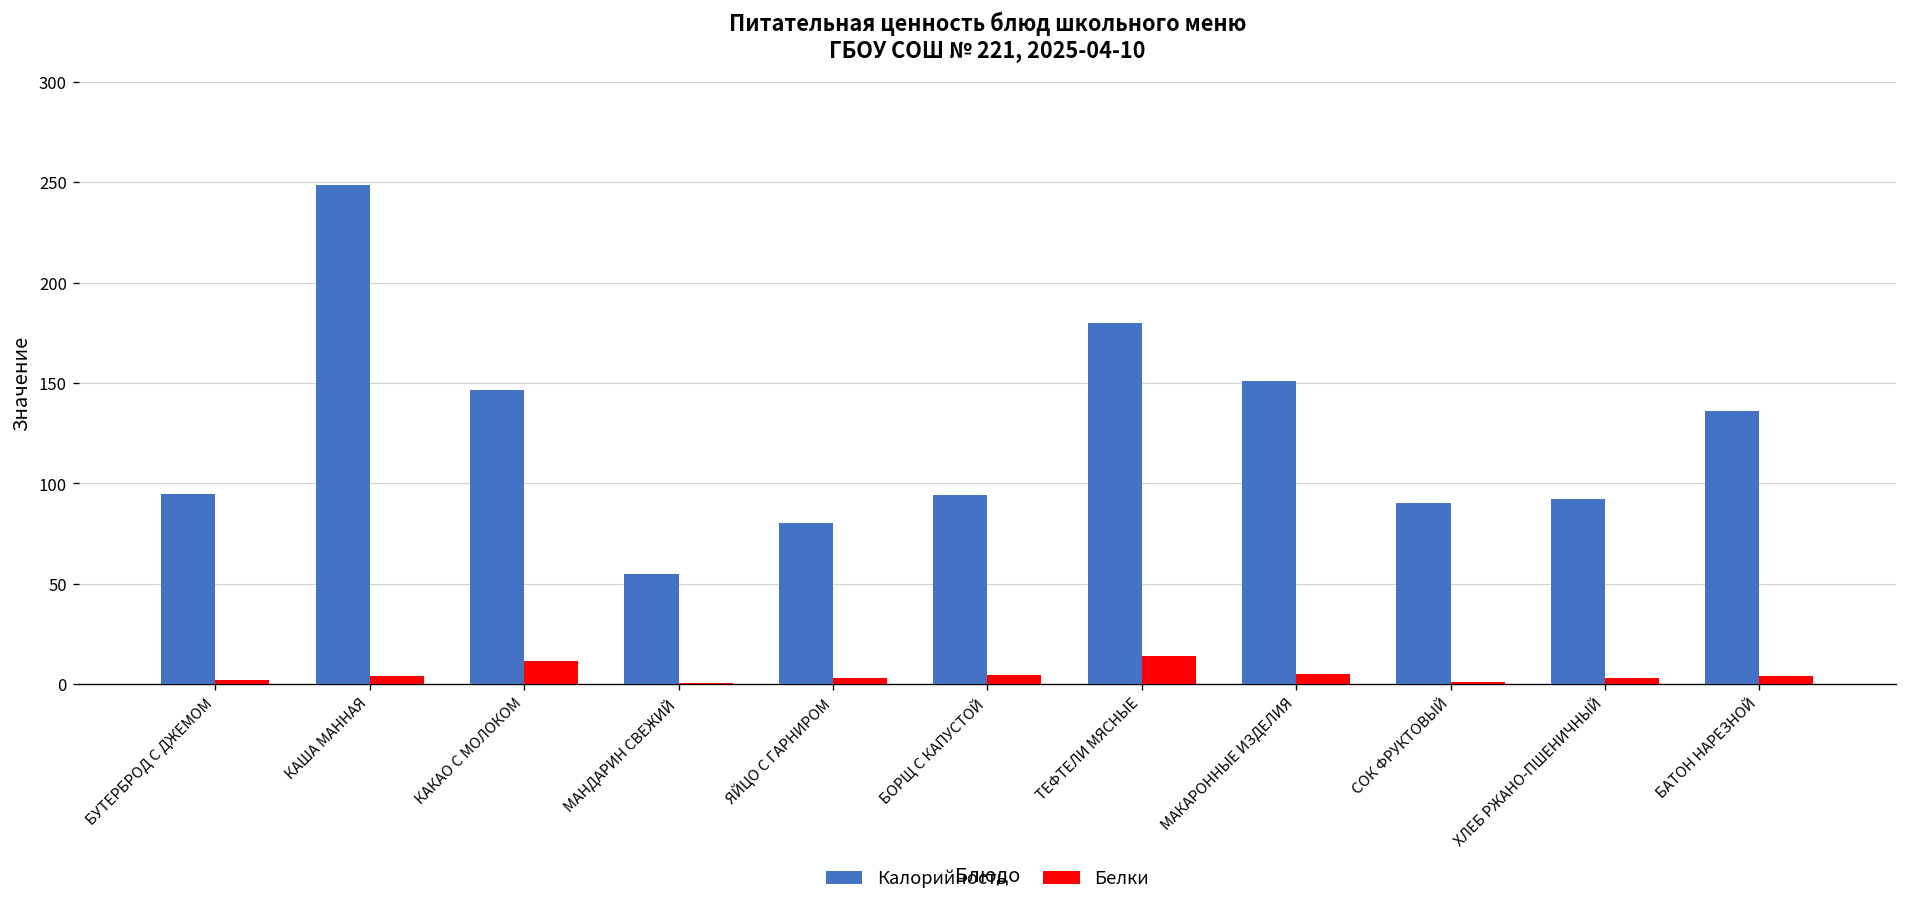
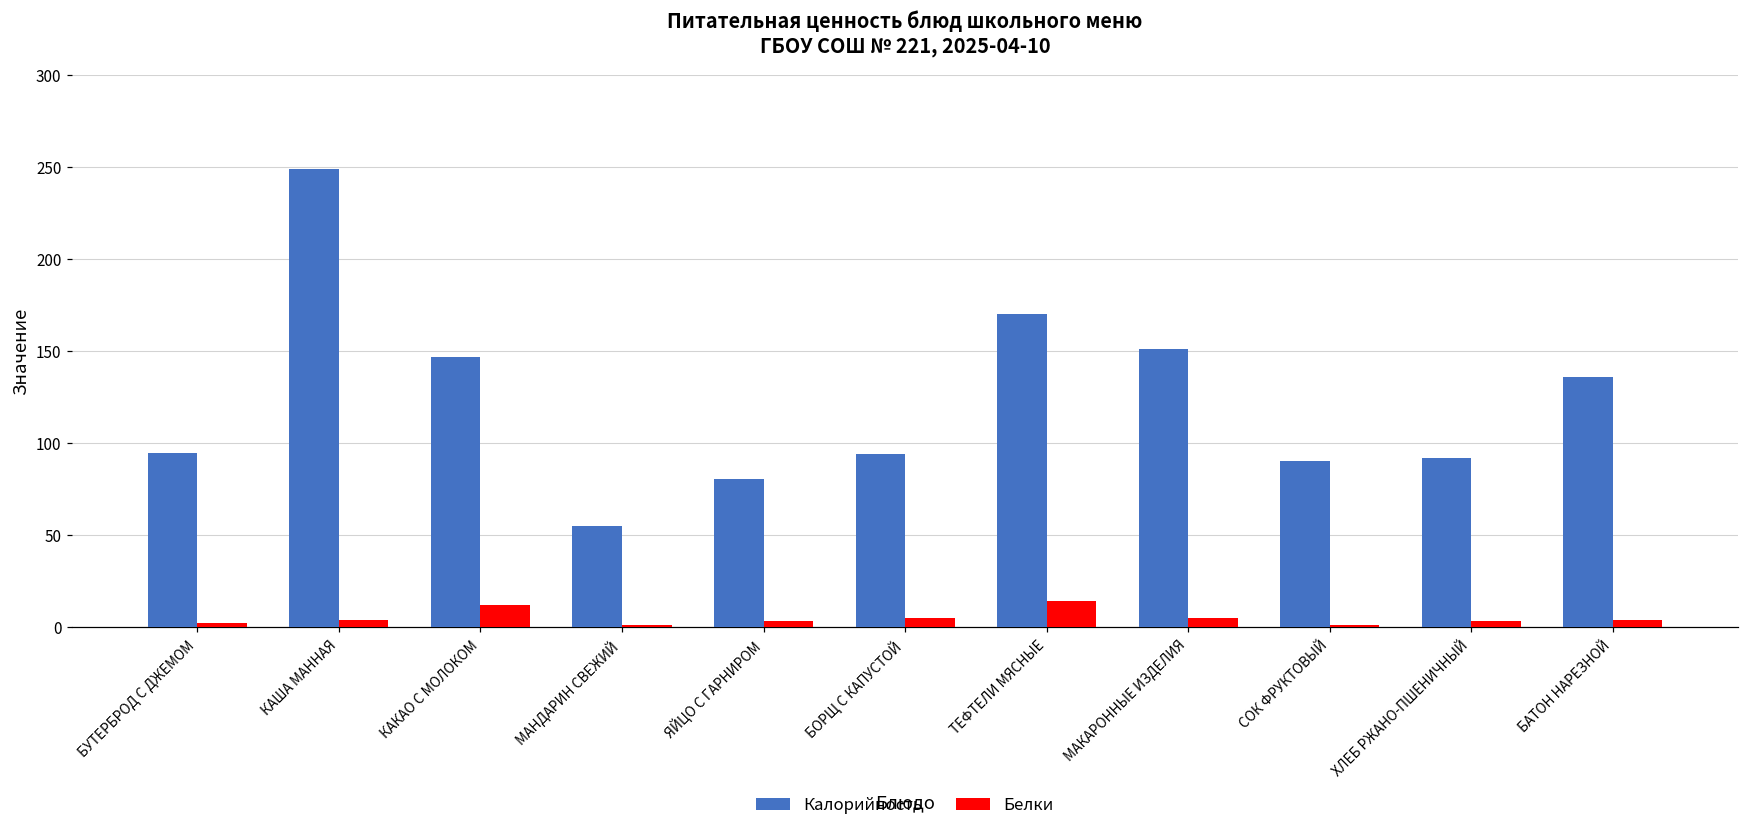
Калорийность, ТЕФТЕЛИ МЯСНЫЕ: 180 -> 170
